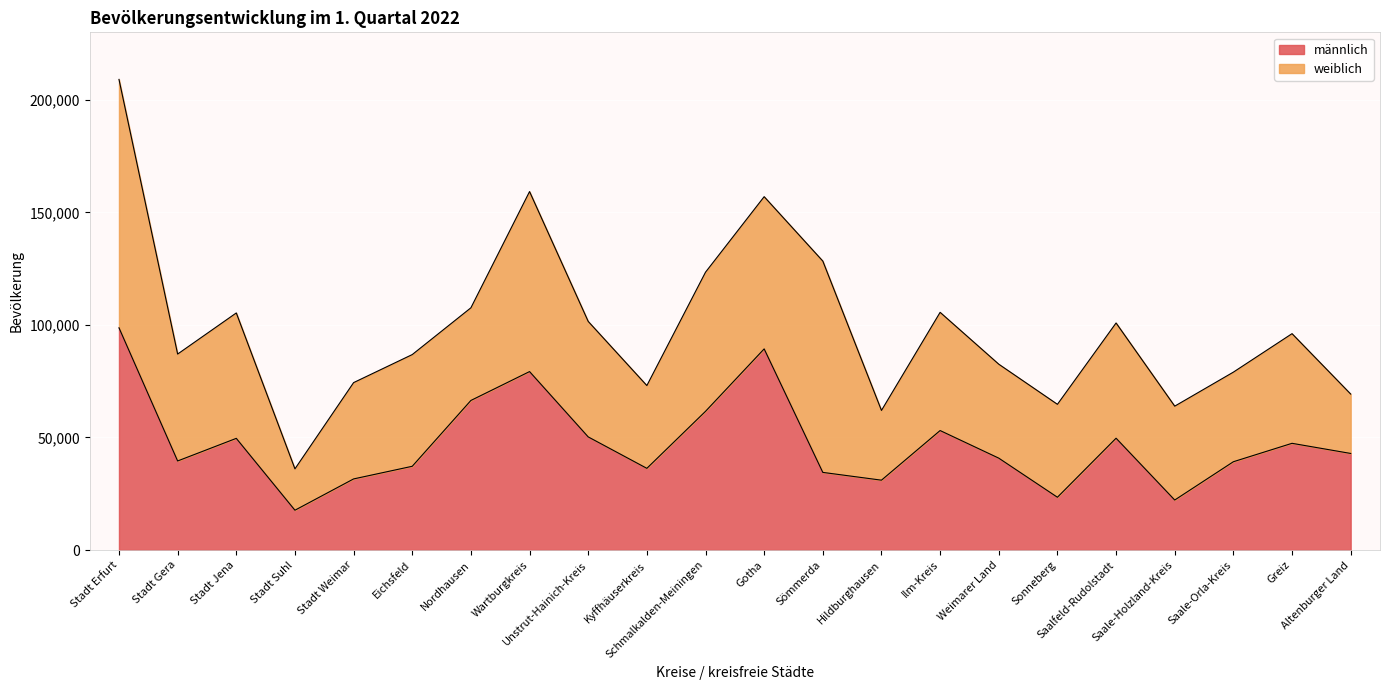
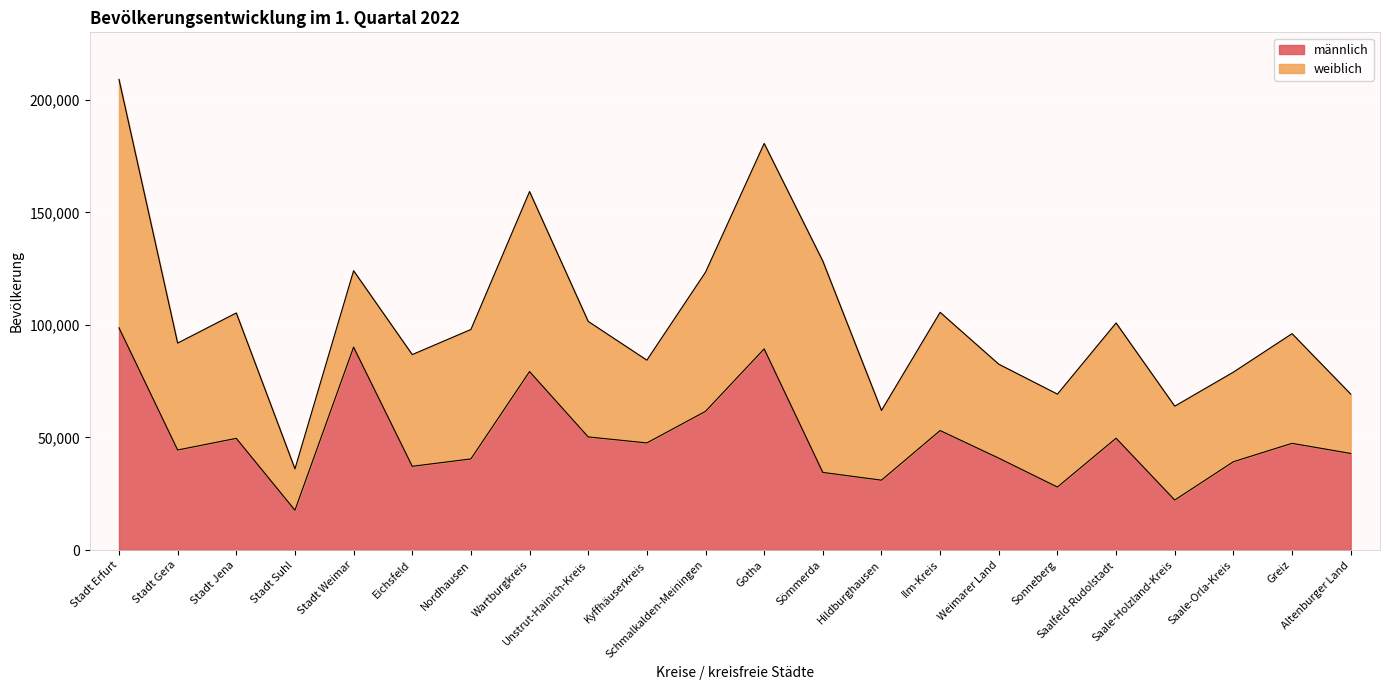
männlich, Stadt Gera: 40,000 -> 44,000
männlich, Stadt Weimar: 32,000 -> 90,000
weiblich, Stadt Weimar: 43,000 -> 34,000
männlich, Nordhausen: 66,000 -> 40,000
weiblich, Nordhausen: 41,000 -> 57,000
männlich, Kyffhäuserkreis: 36,000 -> 48,000
weiblich, Gotha: 68,000 -> 91,000
männlich, Sonneberg: 23,000 -> 28,000
